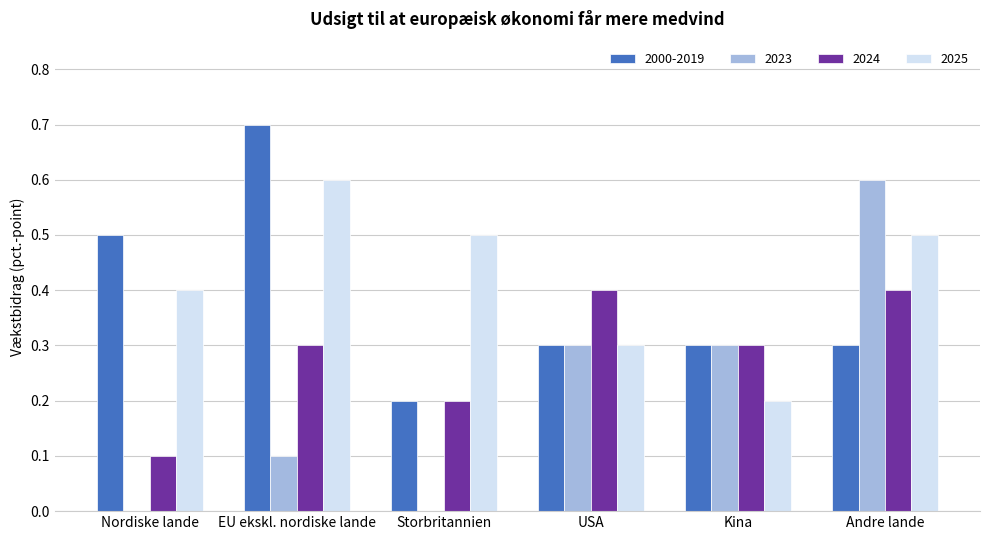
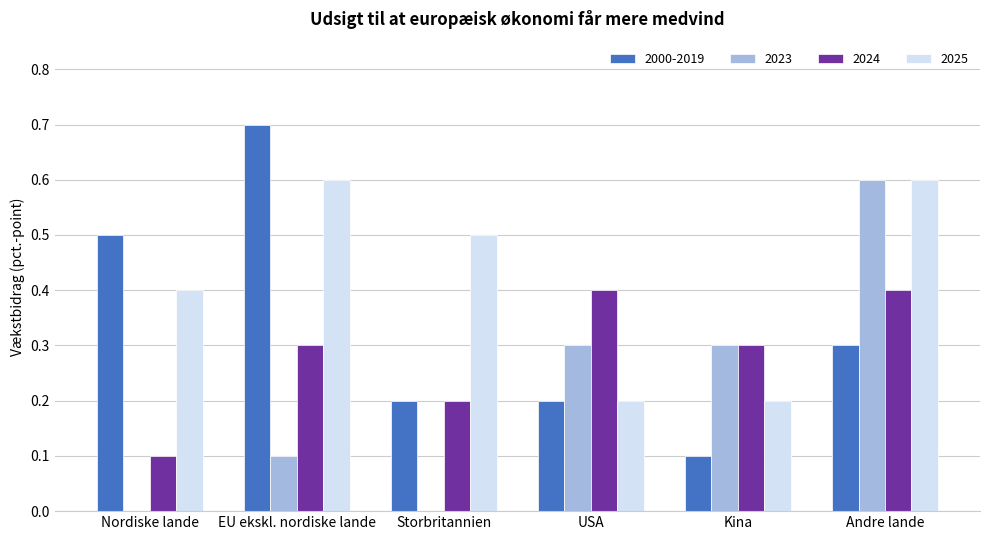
2000-2019, USA: 0.3 -> 0.2
2025, USA: 0.3 -> 0.2
2000-2019, Kina: 0.3 -> 0.1
2025, Andre lande: 0.5 -> 0.6
